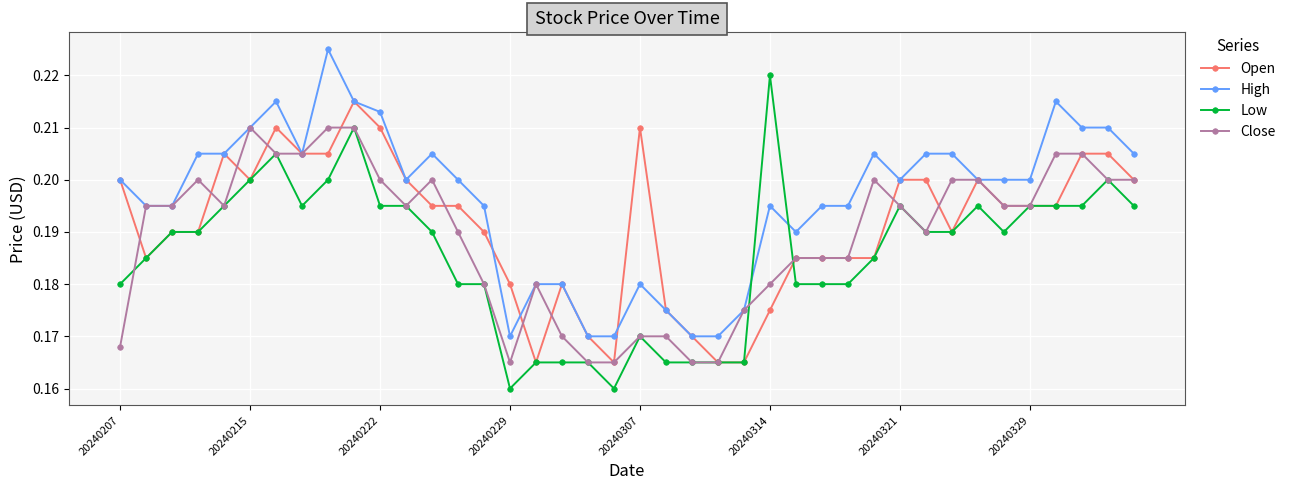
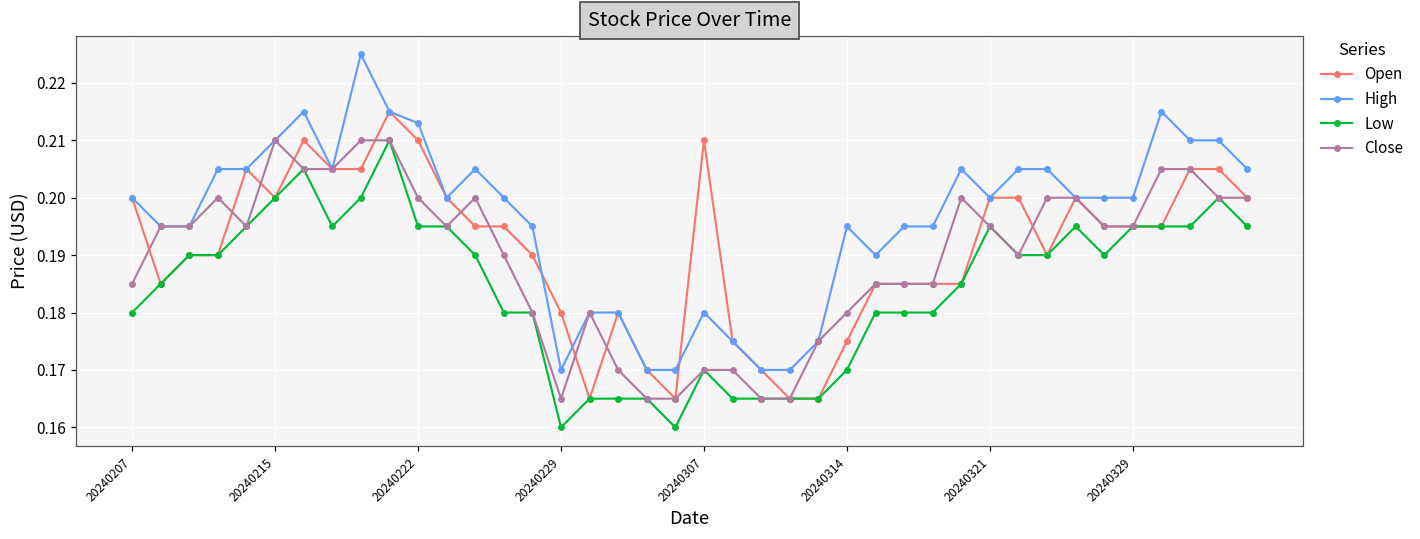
Close, 20240207: 0.168 -> 0.185
Low, 20240314: 0.22 -> 0.17
